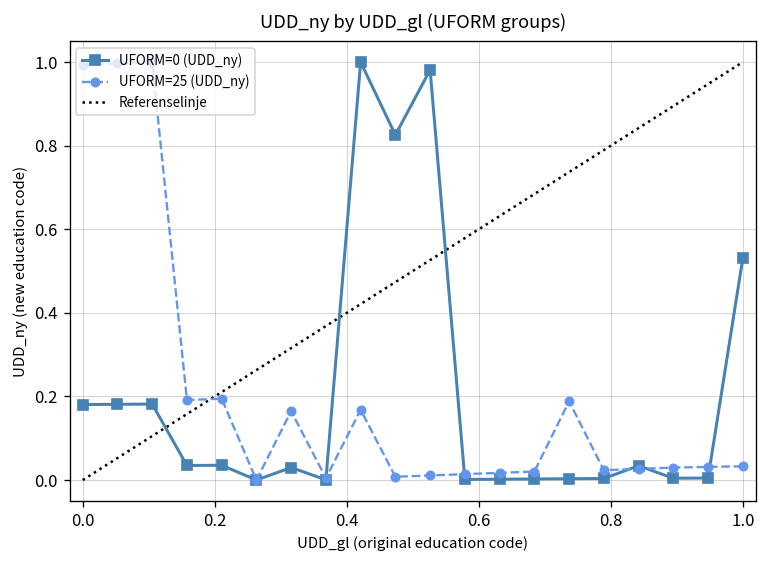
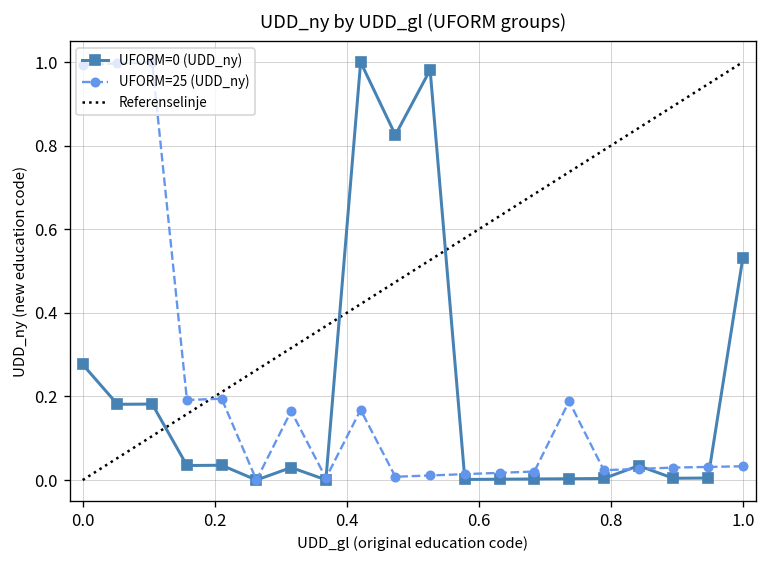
UFORM=0 (UDD_ny), 0.0: 0.18 -> 0.28
